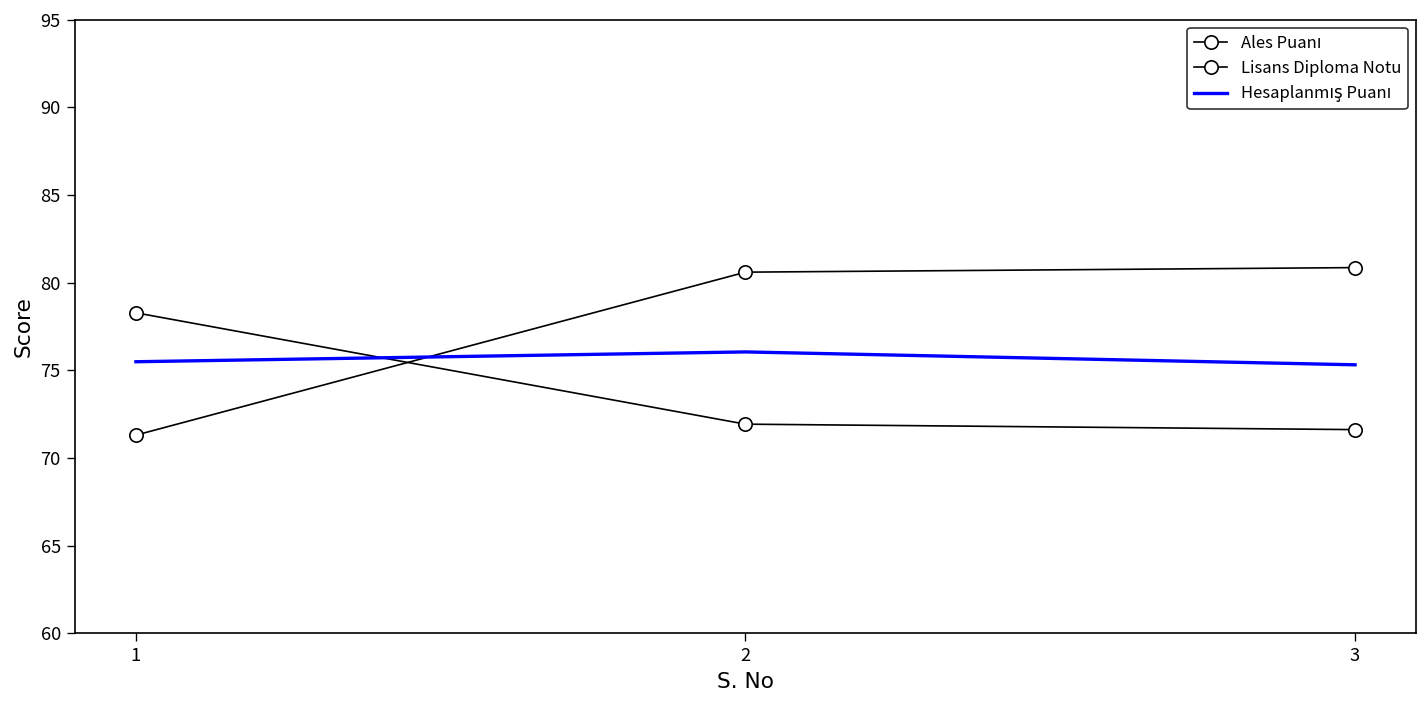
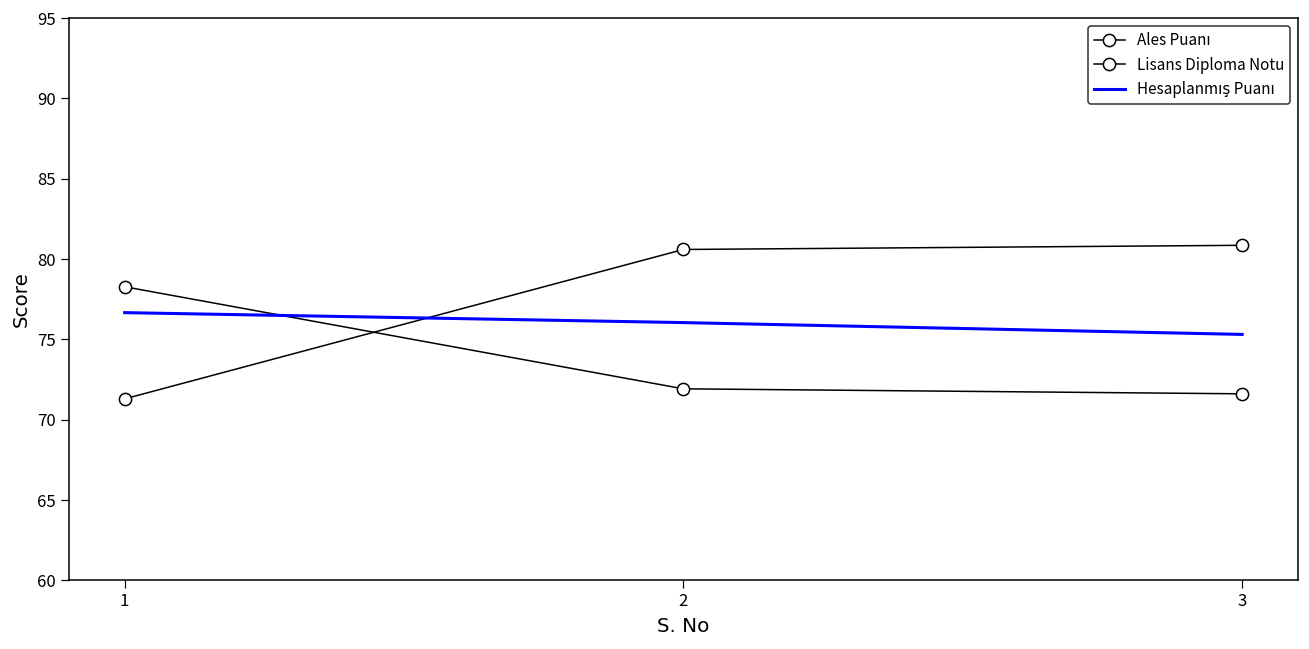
Hesaplanmış Puanı, 1: 75.5 -> 76.7
